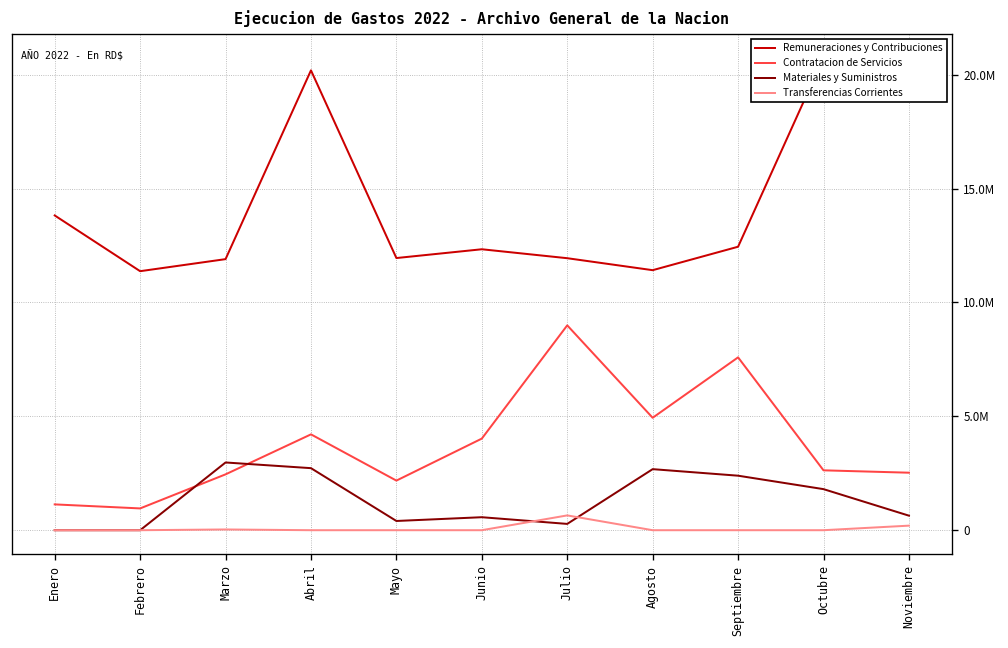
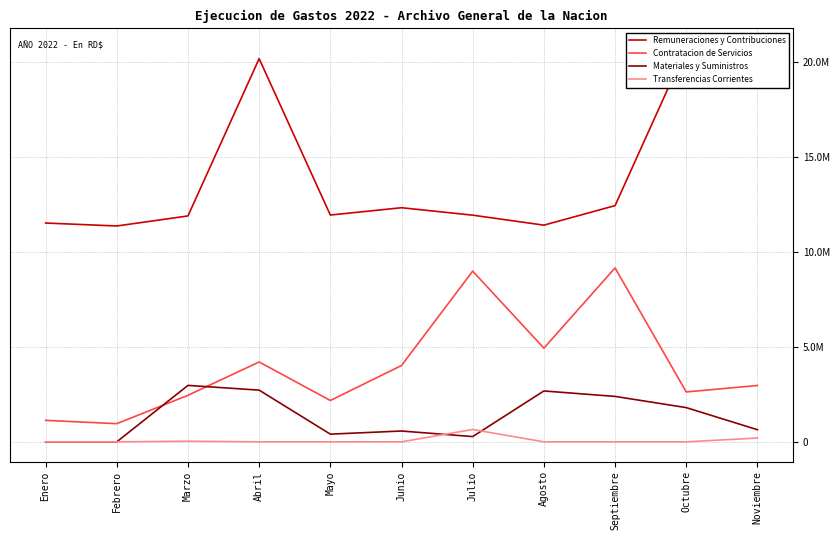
Remuneraciones y Contribuciones, Enero: 13800000 -> 11500000
Contratacion de Servicios, Septiembre: 7600000 -> 9200000
Contratacion de Servicios, Noviembre: 2500000 -> 3000000
